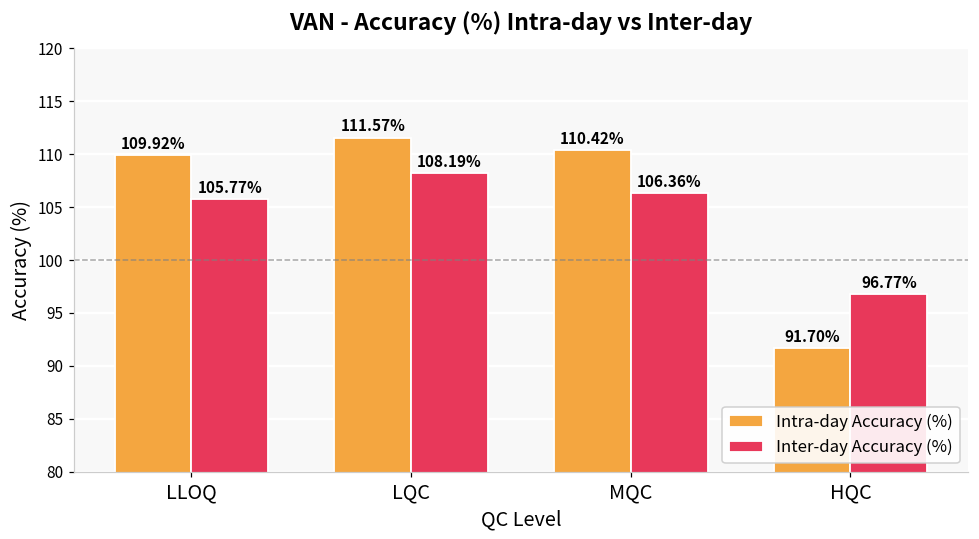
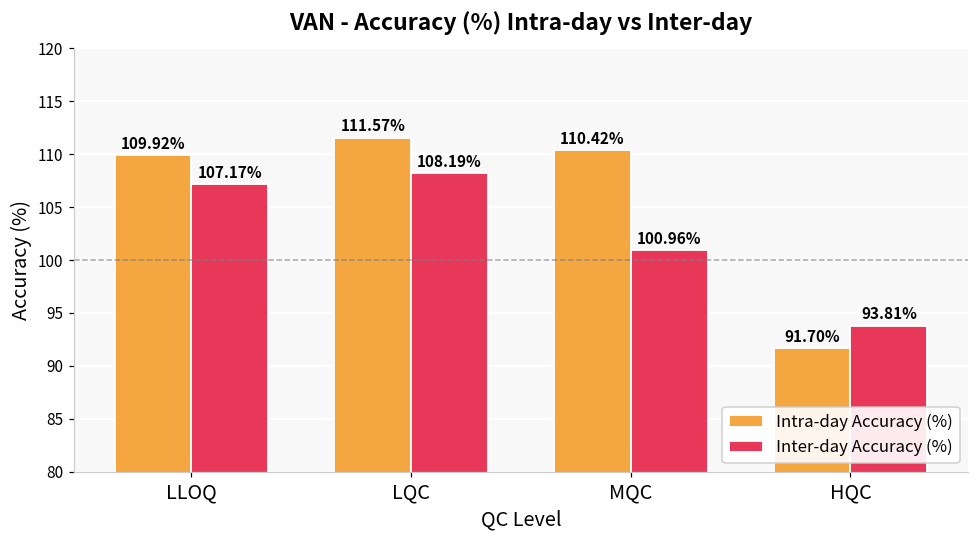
Inter-day Accuracy (%), LLOQ: 105.77% -> 107.17%
Inter-day Accuracy (%), MQC: 106.36% -> 100.96%
Inter-day Accuracy (%), HQC: 96.77% -> 93.81%
